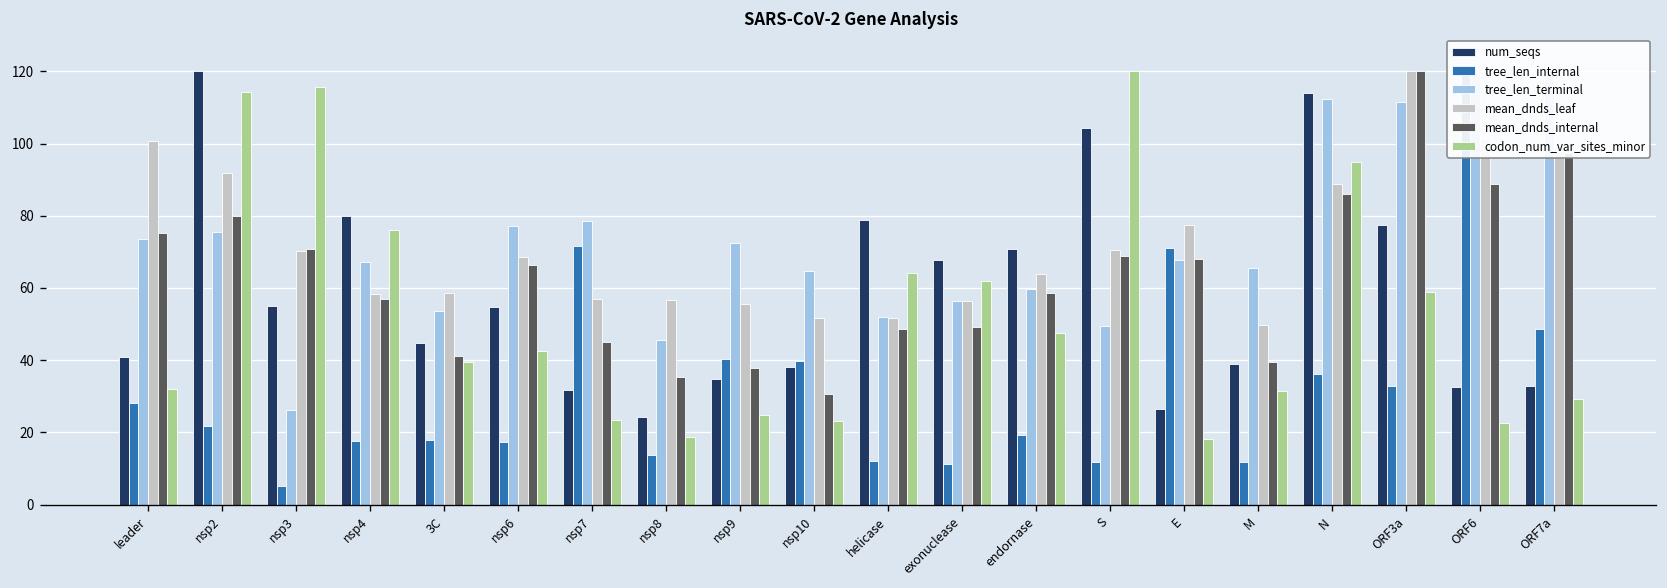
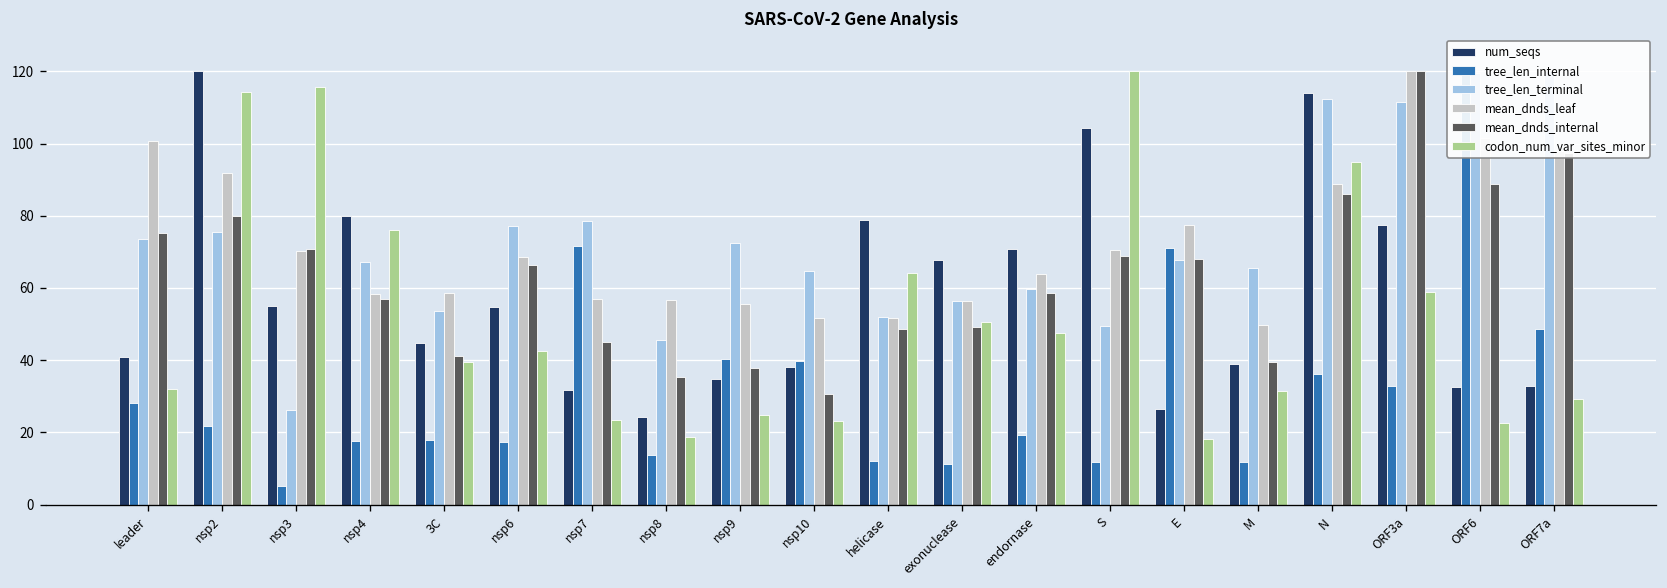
codon_num_var_sites_minor, exonuclease: 62 -> 50
